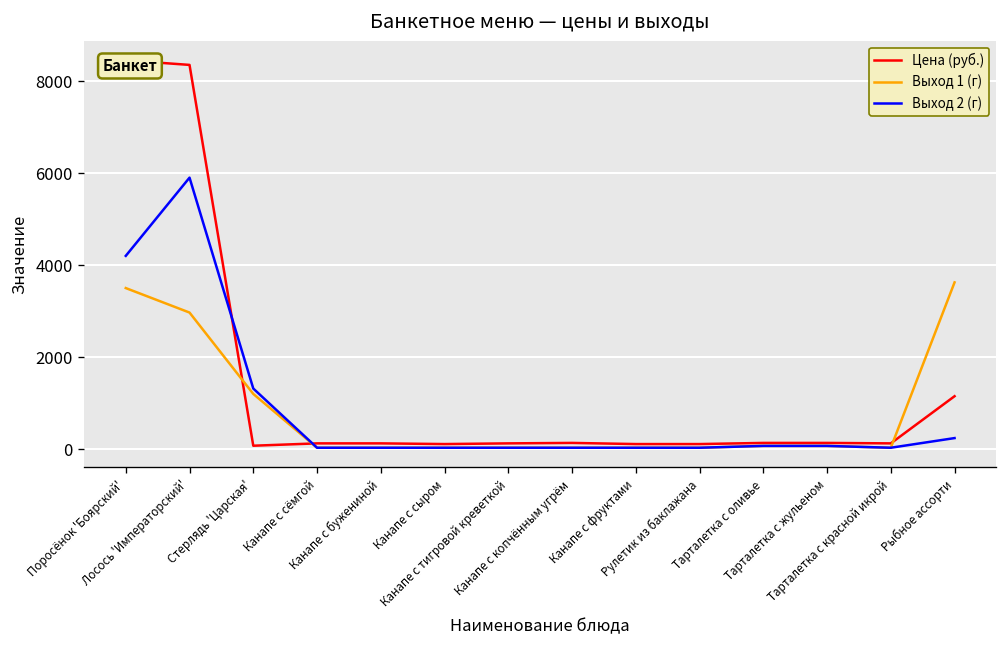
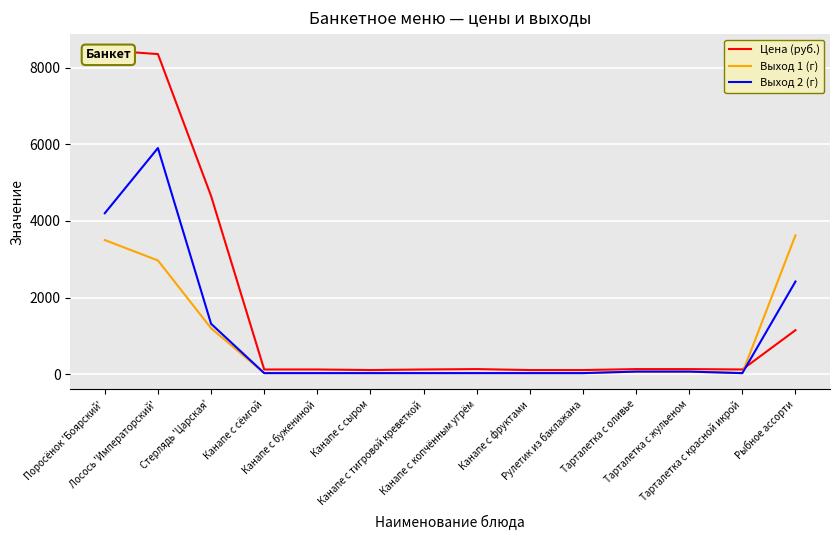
Цена (руб.), Стерлядь 'Царская': 100 -> 4700
Выход 2 (г), Рыбное ассорти: 200 -> 2400
